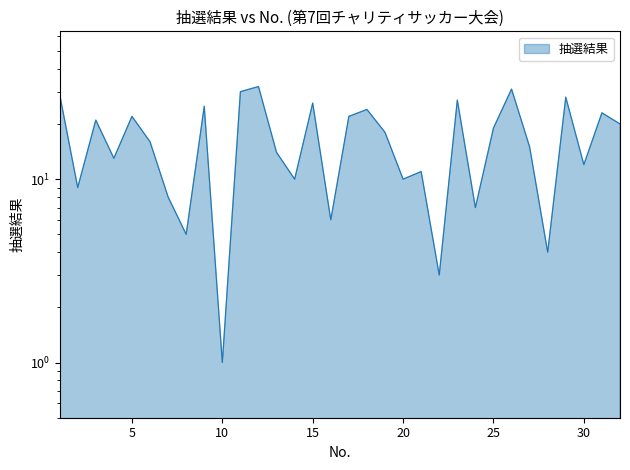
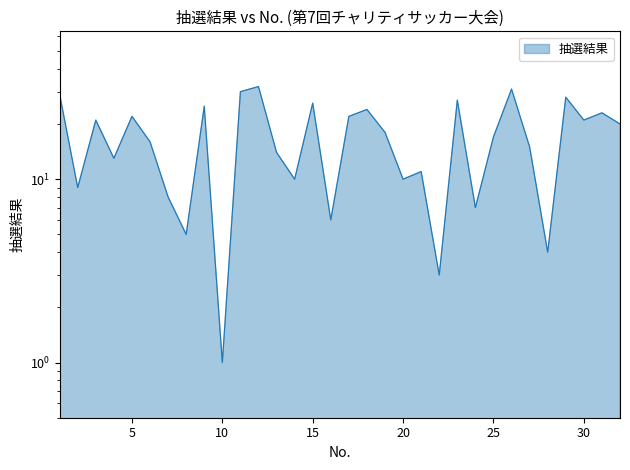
25: 19 -> 17
30: 12 -> 21
